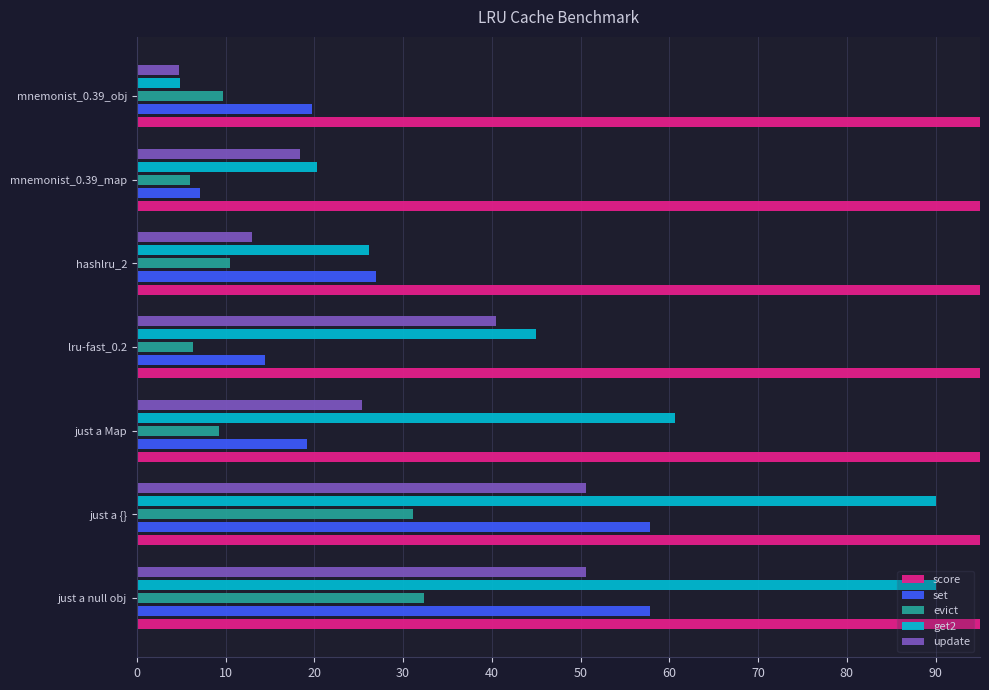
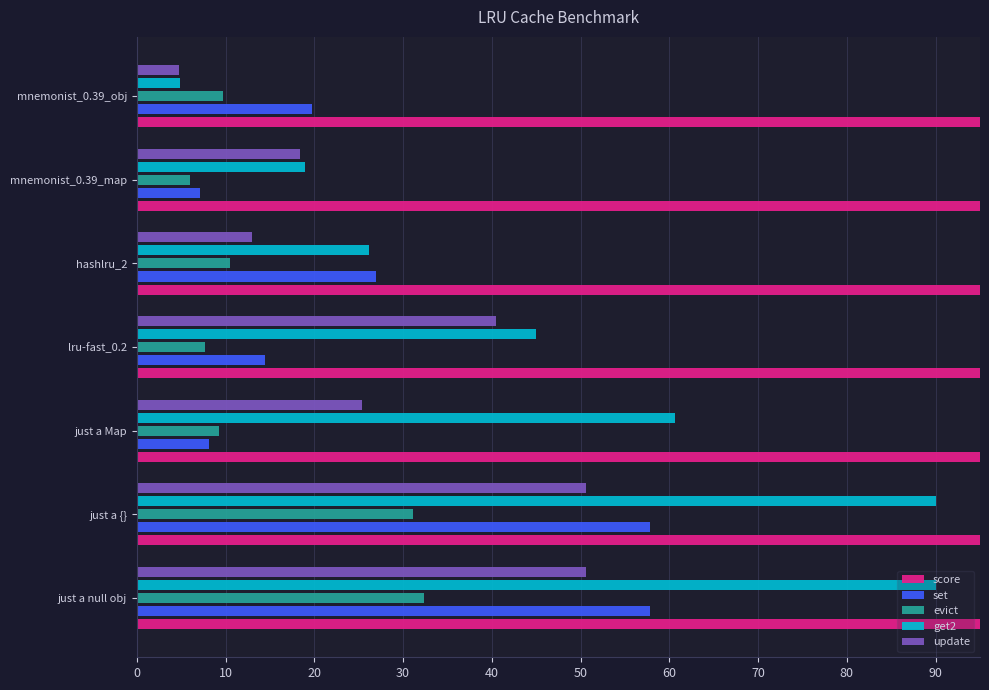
get2, mnemonist_0.39_map: 20 -> 19
evict, lru-fast_0.2: 6 -> 8
set, just a Map: 19 -> 8
